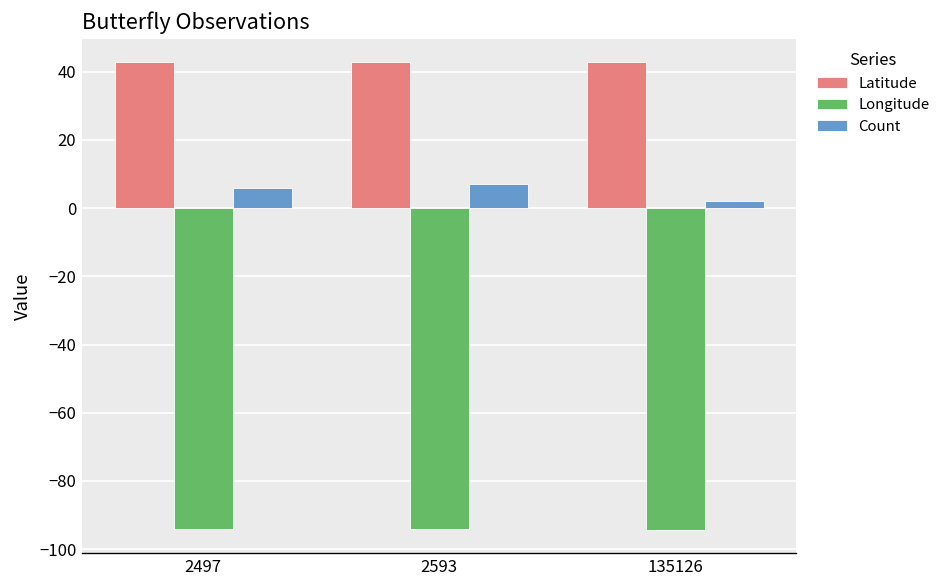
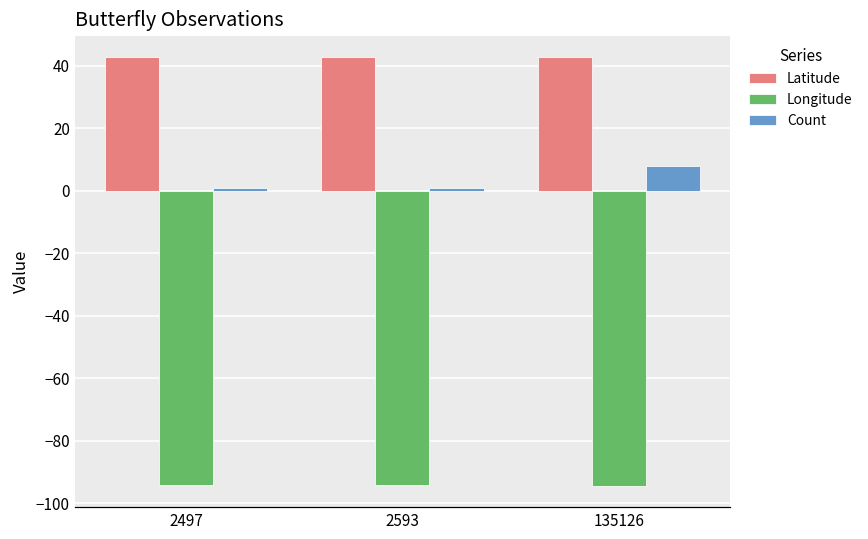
Count, 2497: 6 -> 1
Count, 2593: 7 -> 1
Count, 135126: 2 -> 8
